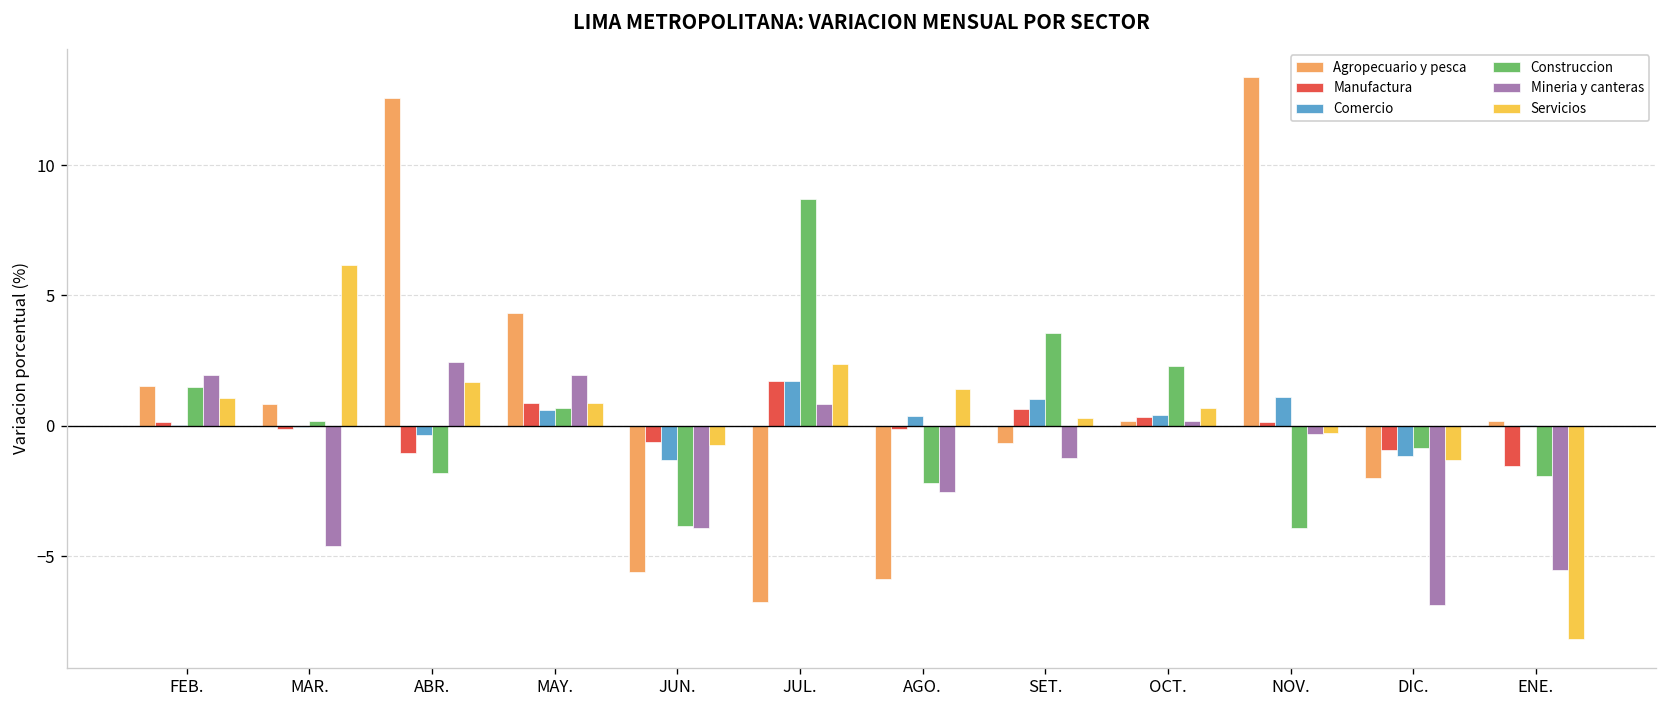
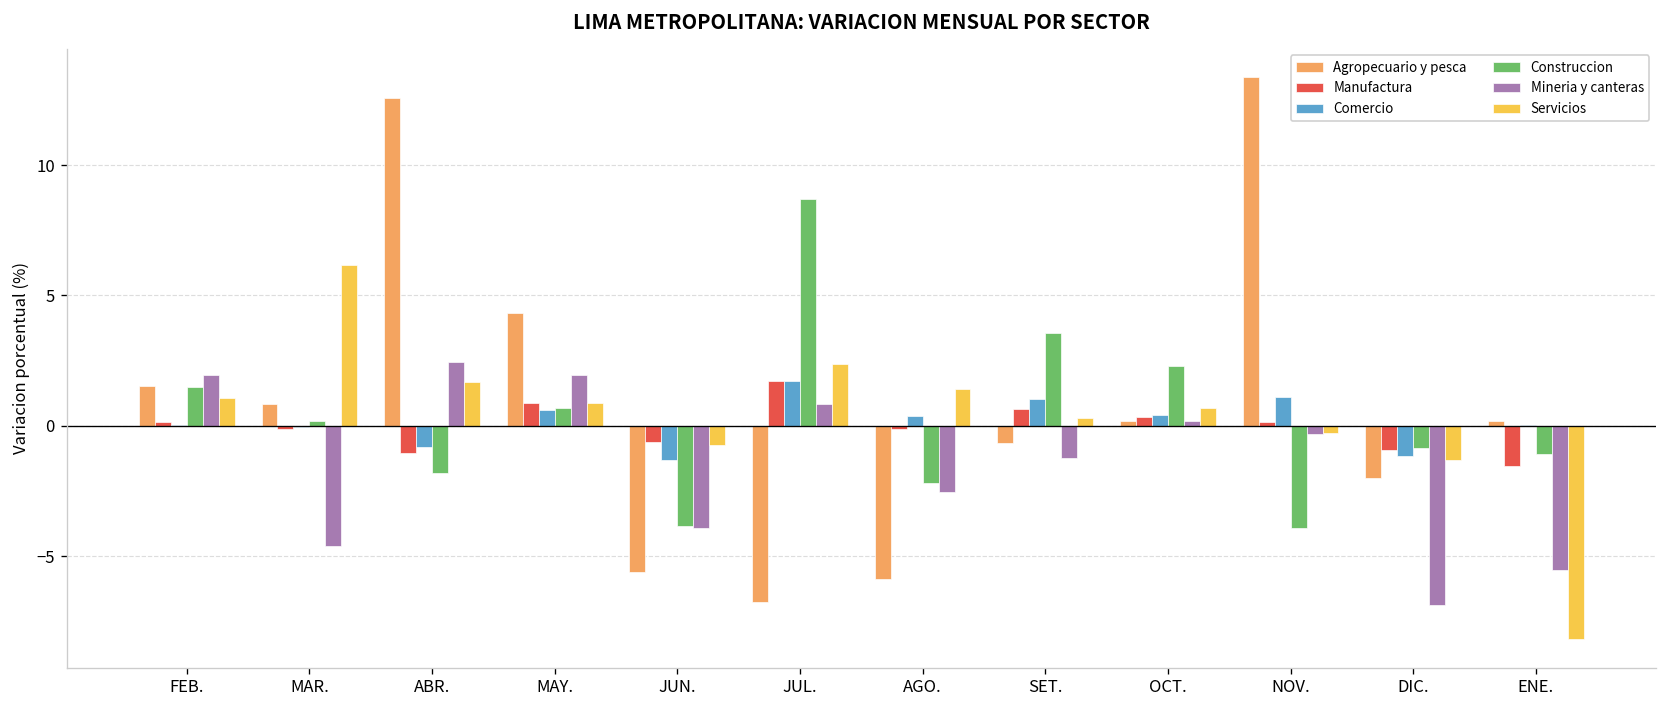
Comercio, ABR.: -0.4 -> -0.8
Construccion, ENE.: -1.9 -> -1.1
